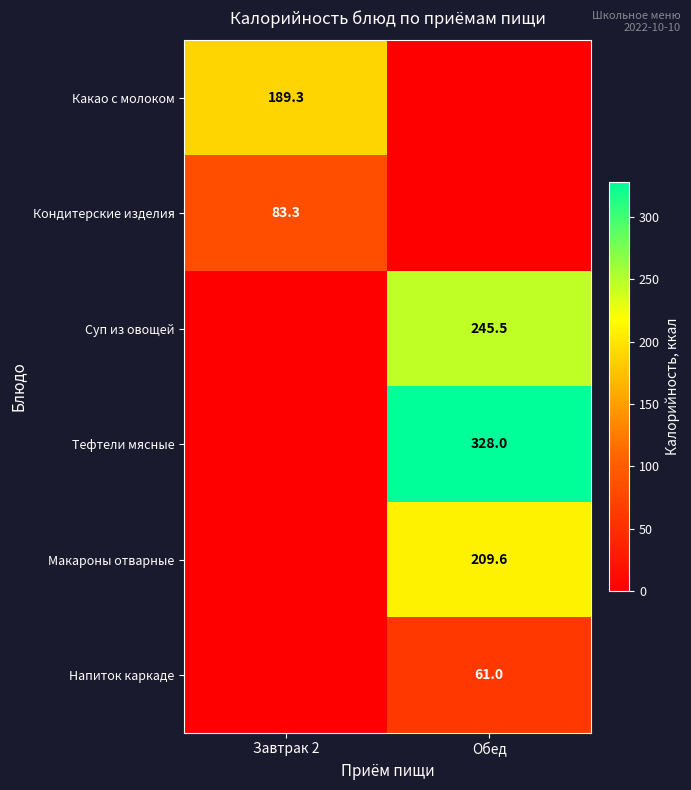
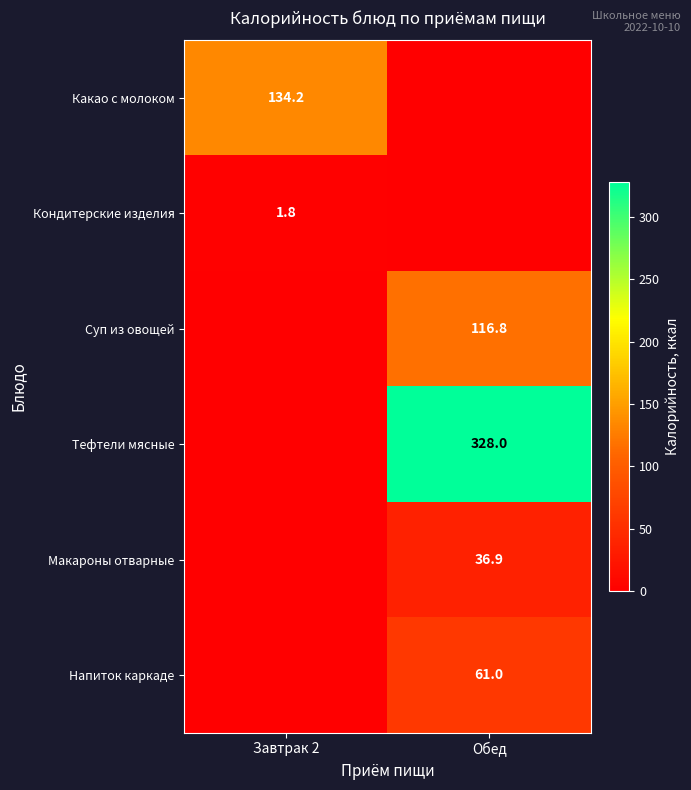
Какао с молоком, Завтрак 2: 189.3 -> 134.2
Кондитерские изделия, Завтрак 2: 83.3 -> 1.8
Суп из овощей, Обед: 245.5 -> 116.8
Макароны отварные, Обед: 209.6 -> 36.9
